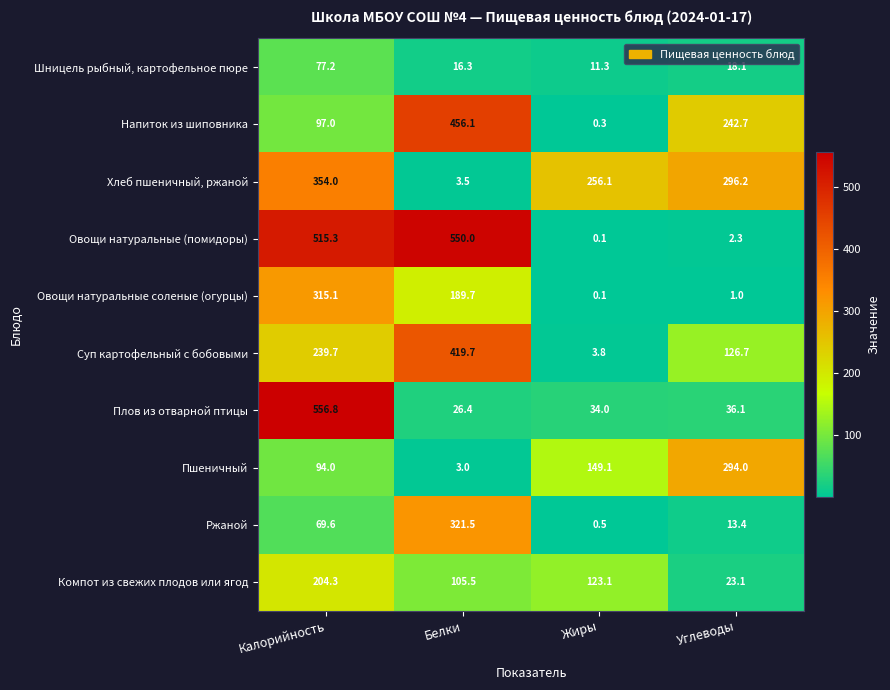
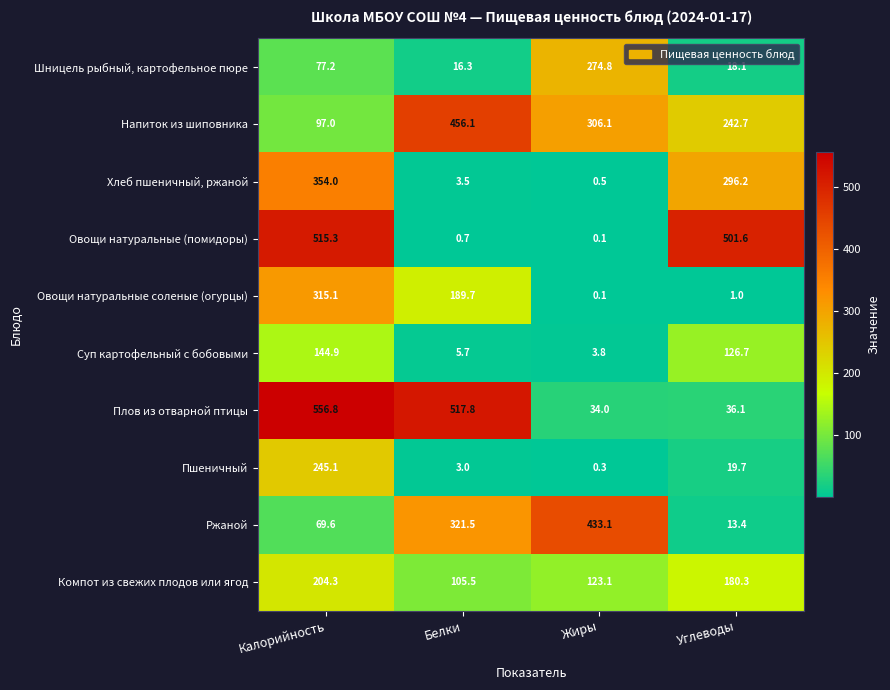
Шницель рыбный, картофельное пюре, Жиры: 11.3 -> 274.8
Напиток из шиповника, Жиры: 0.3 -> 306.1
Хлеб пшеничный, ржаной, Жиры: 256.1 -> 0.5
Овощи натуральные (помидоры), Белки: 550.0 -> 0.7
Овощи натуральные (помидоры), Углеводы: 2.3 -> 501.6
Суп картофельный с бобовыми, Калорийность: 239.7 -> 144.9
Суп картофельный с бобовыми, Белки: 419.7 -> 5.7
Плов из отварной птицы, Белки: 26.4 -> 517.8
Пшеничный, Калорийность: 94.0 -> 245.1
Пшеничный, Жиры: 149.1 -> 0.3
Пшеничный, Углеводы: 294.0 -> 19.7
Ржаной, Жиры: 0.5 -> 433.1
Компот из свежих плодов или ягод, Углеводы: 23.1 -> 180.3
